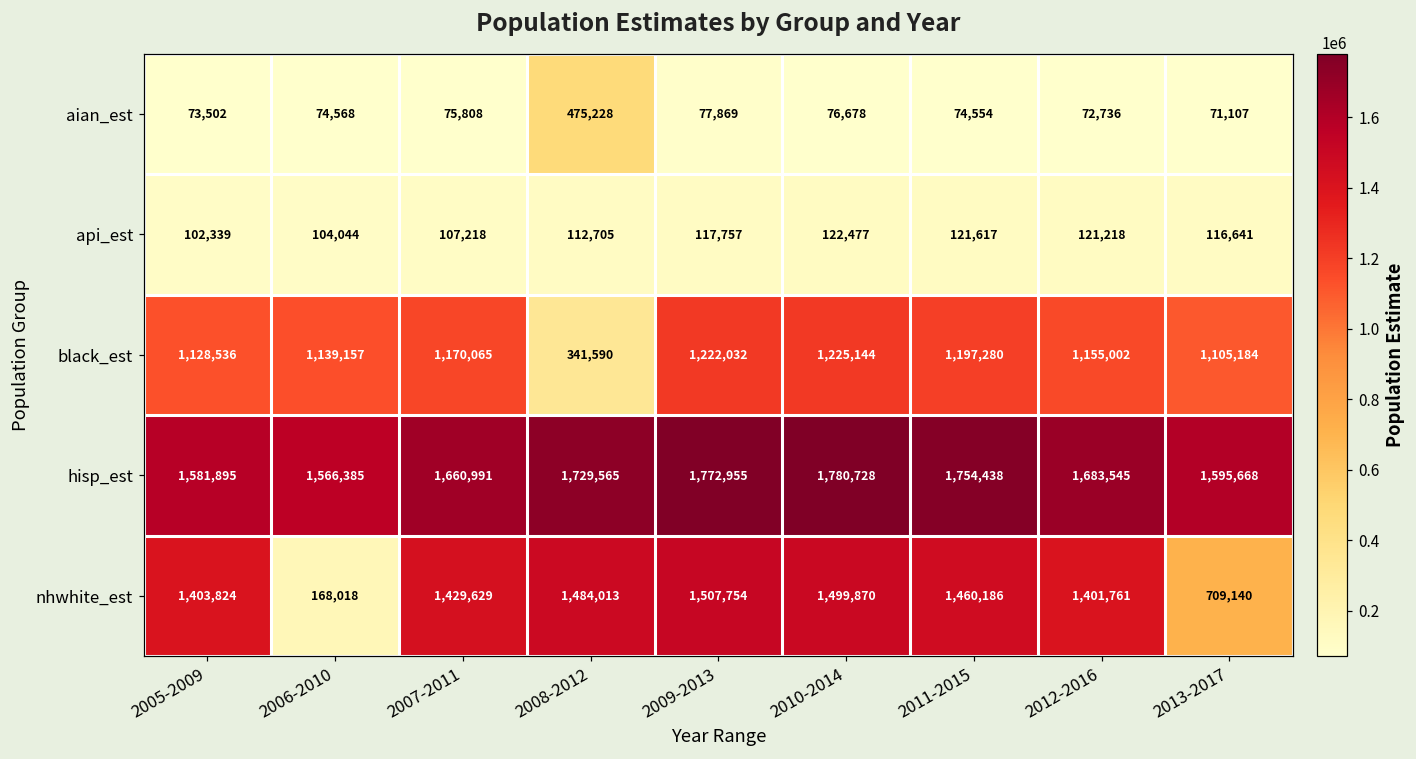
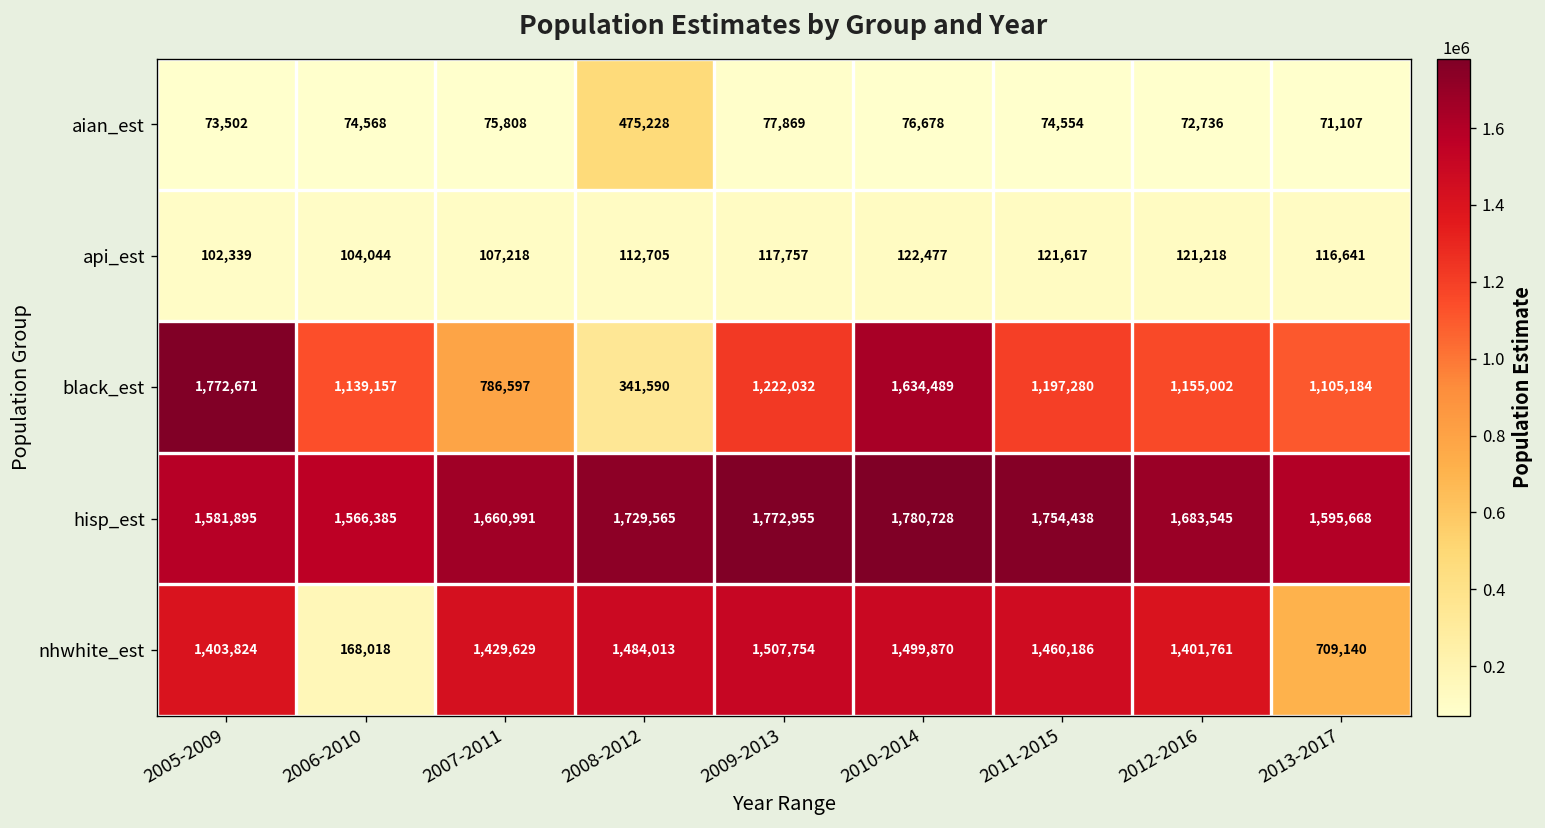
black_est, 2005-2009: 1,128,536 -> 1,772,671
black_est, 2007-2011: 1,170,065 -> 786,597
black_est, 2010-2014: 1,225,144 -> 1,634,489
